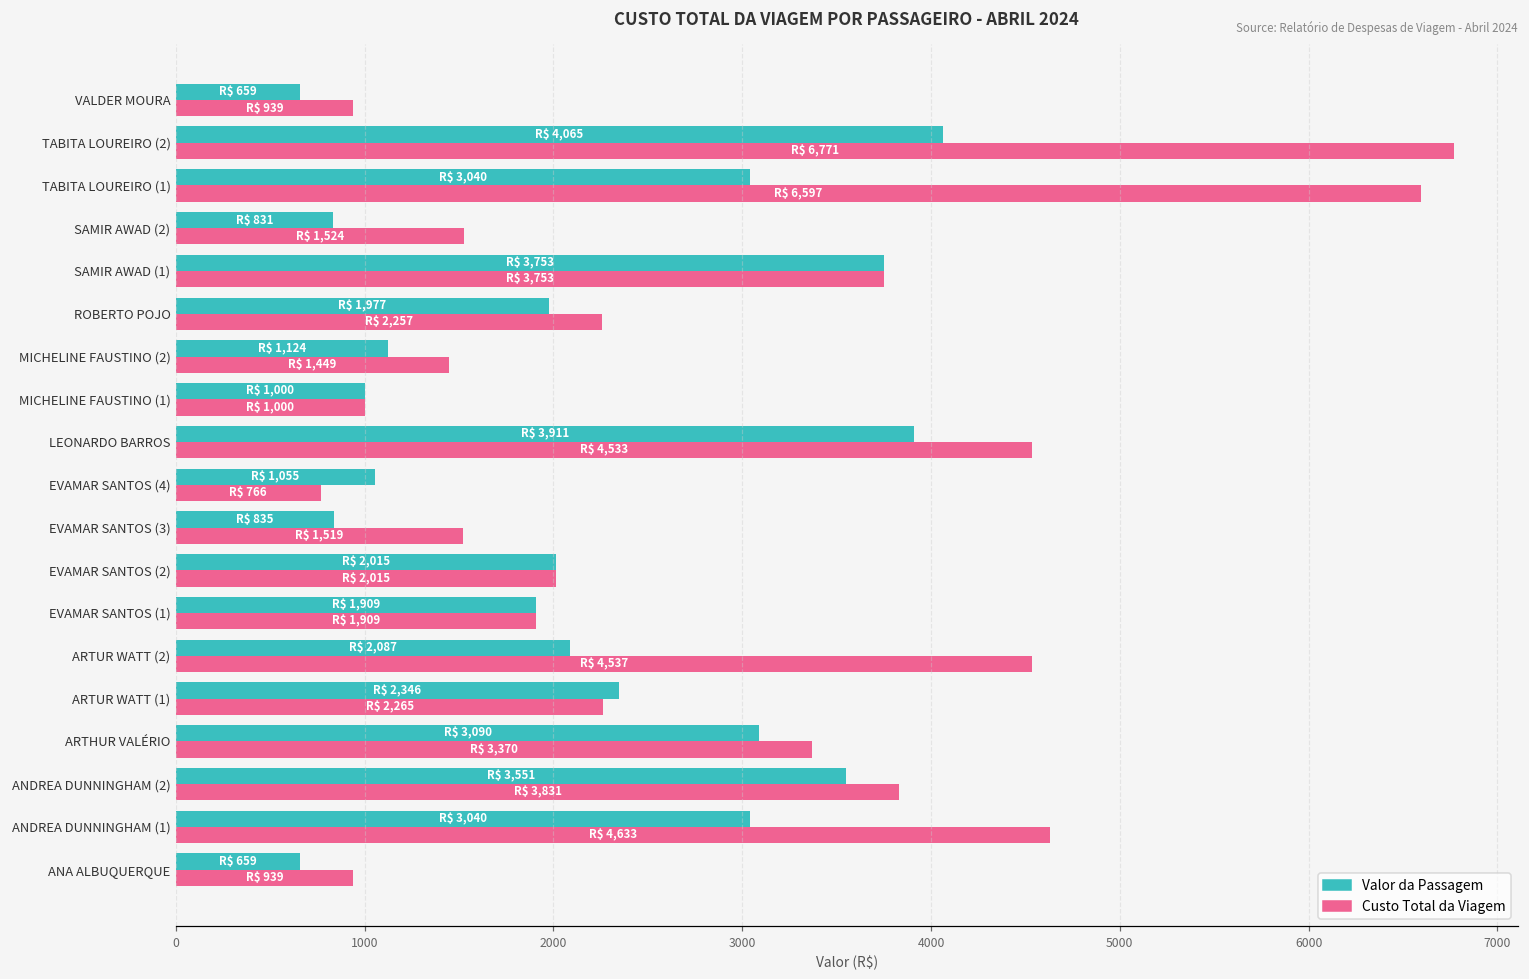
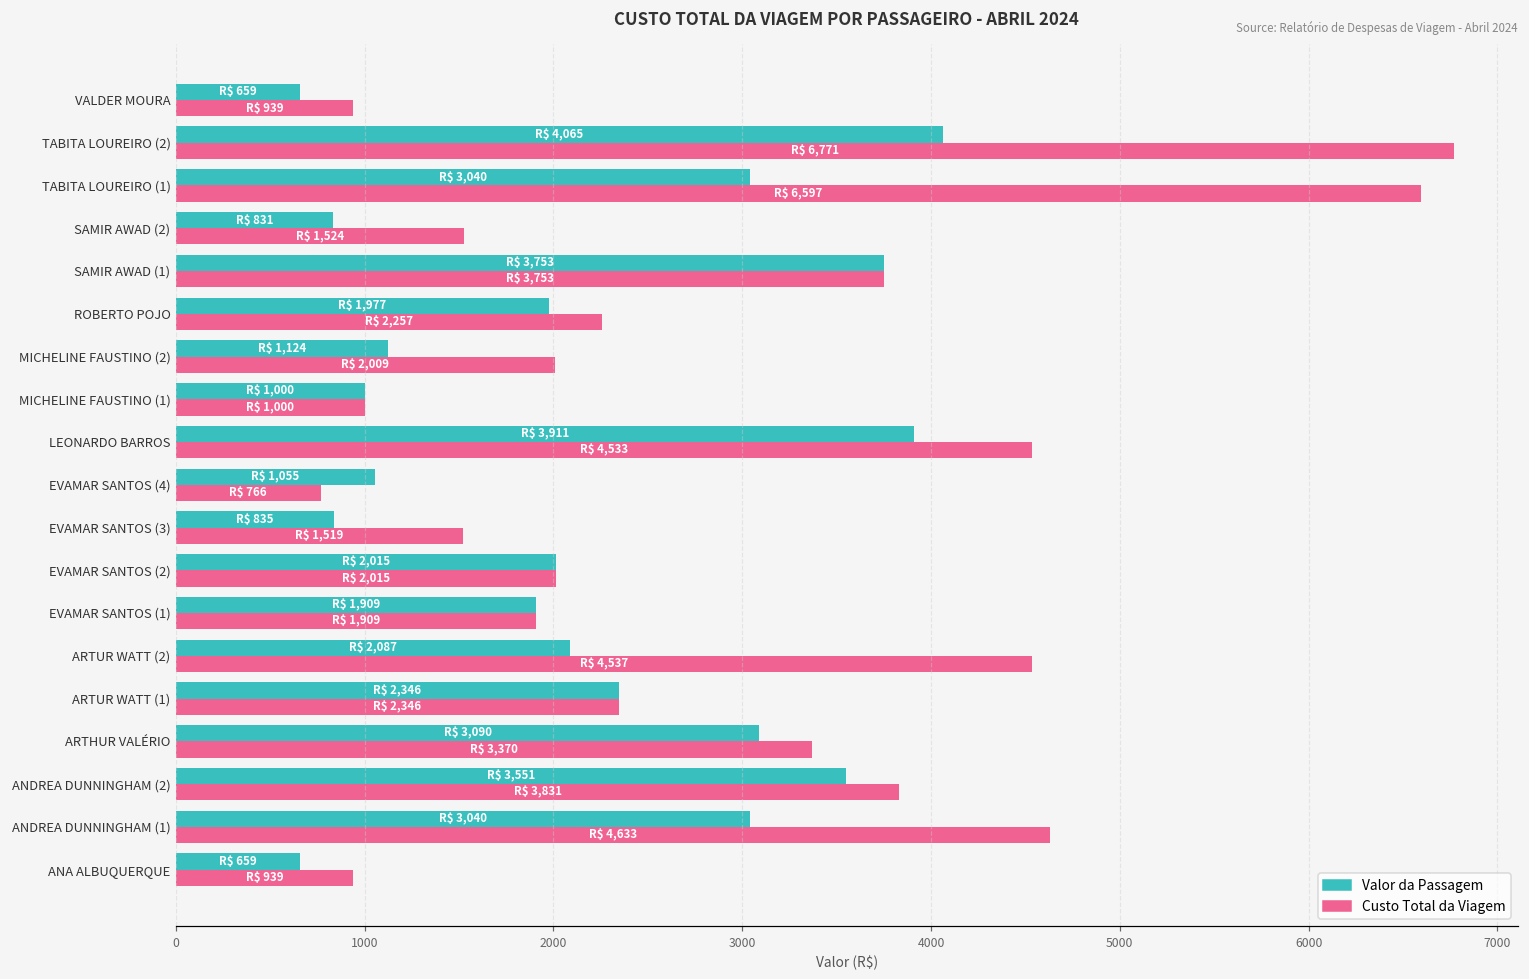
Custo Total da Viagem, MICHELINE FAUSTINO (2): 1,449 -> 2,009
Custo Total da Viagem, ARTUR WATT (1): 2,265 -> 2,346
